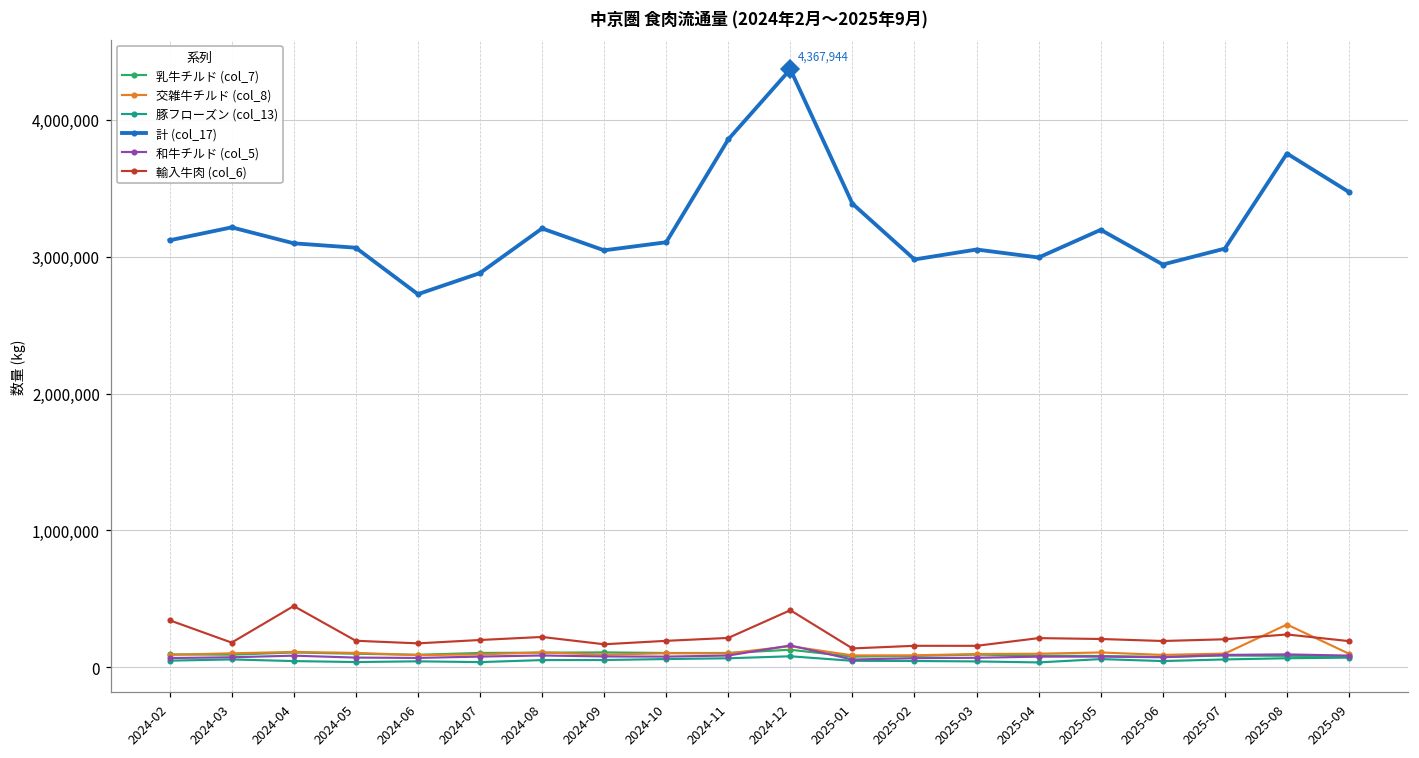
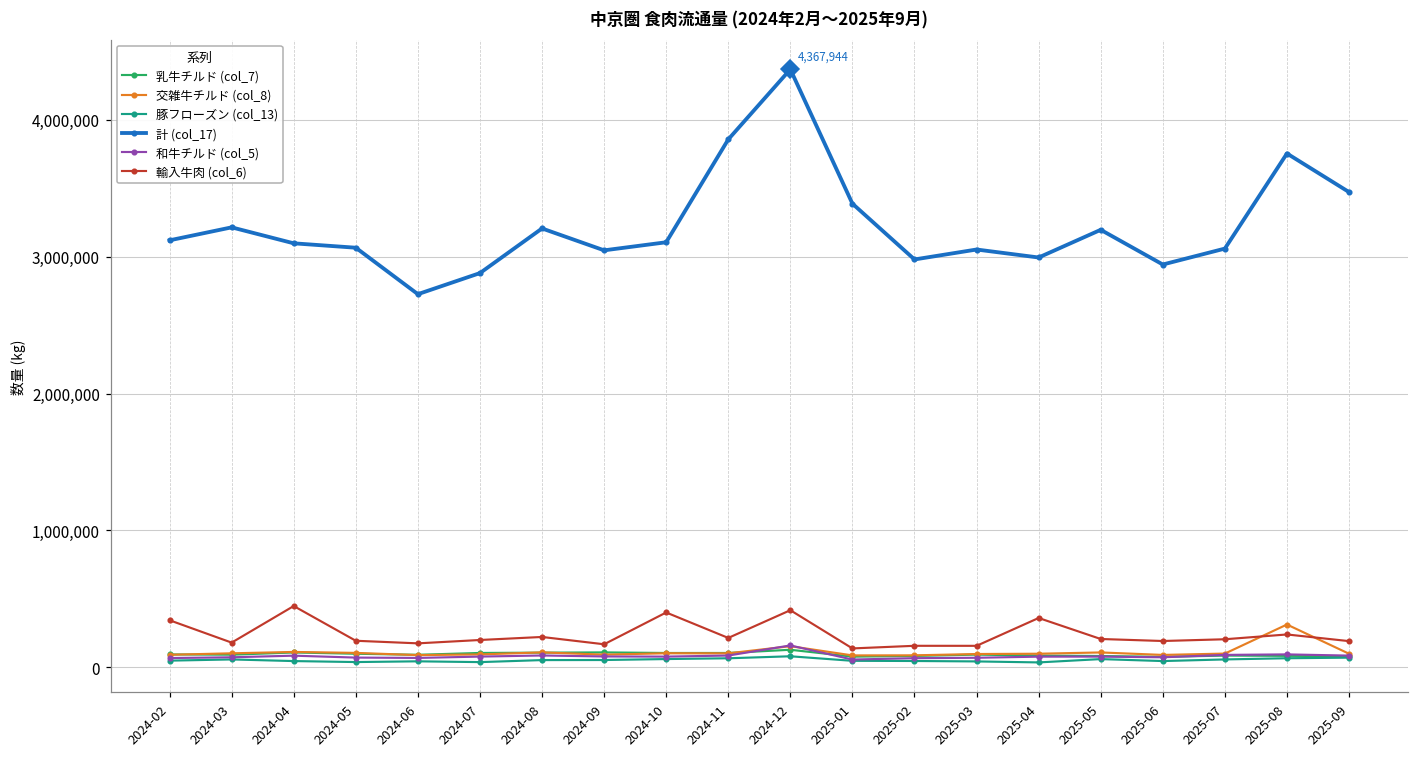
輸入牛肉 (col_6), 2024-10: 190,000 -> 400,000
輸入牛肉 (col_6), 2025-04: 210,000 -> 360,000
